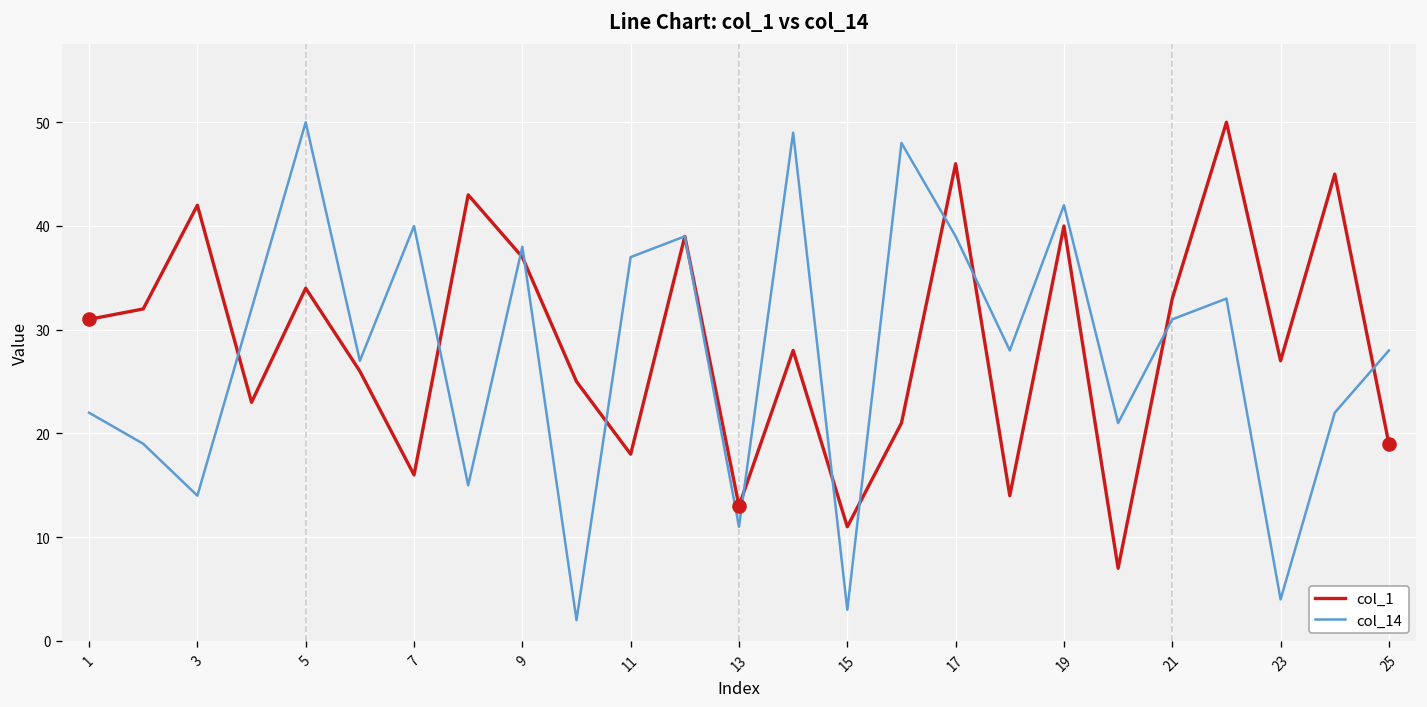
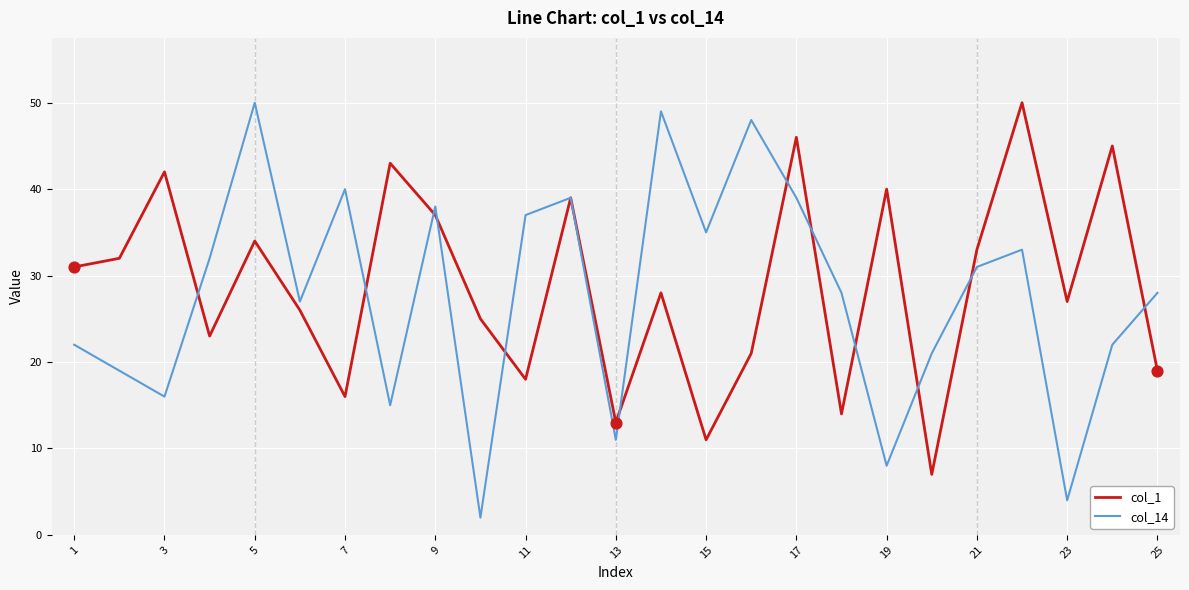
col_14, 3: 14 -> 16
col_14, 15: 3 -> 35
col_14, 19: 42 -> 8
